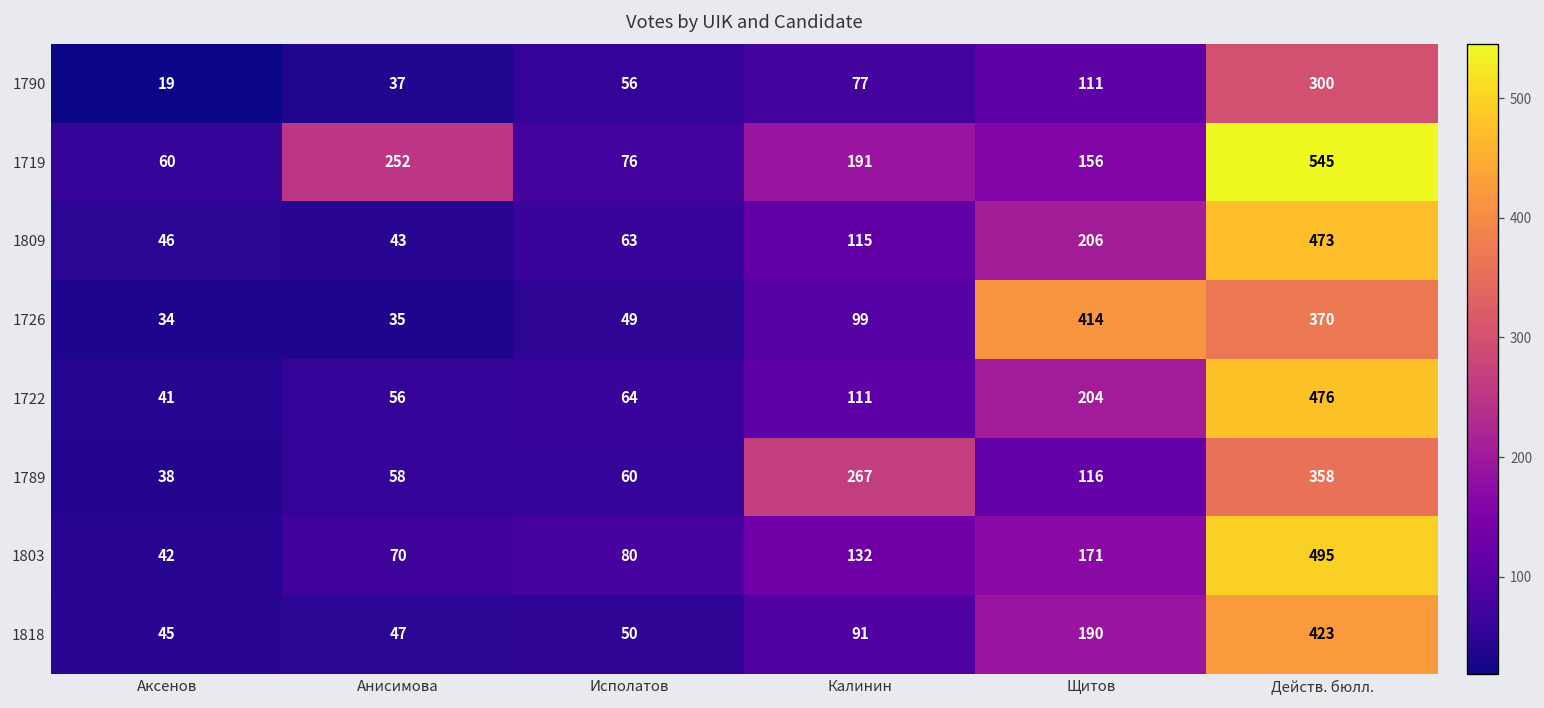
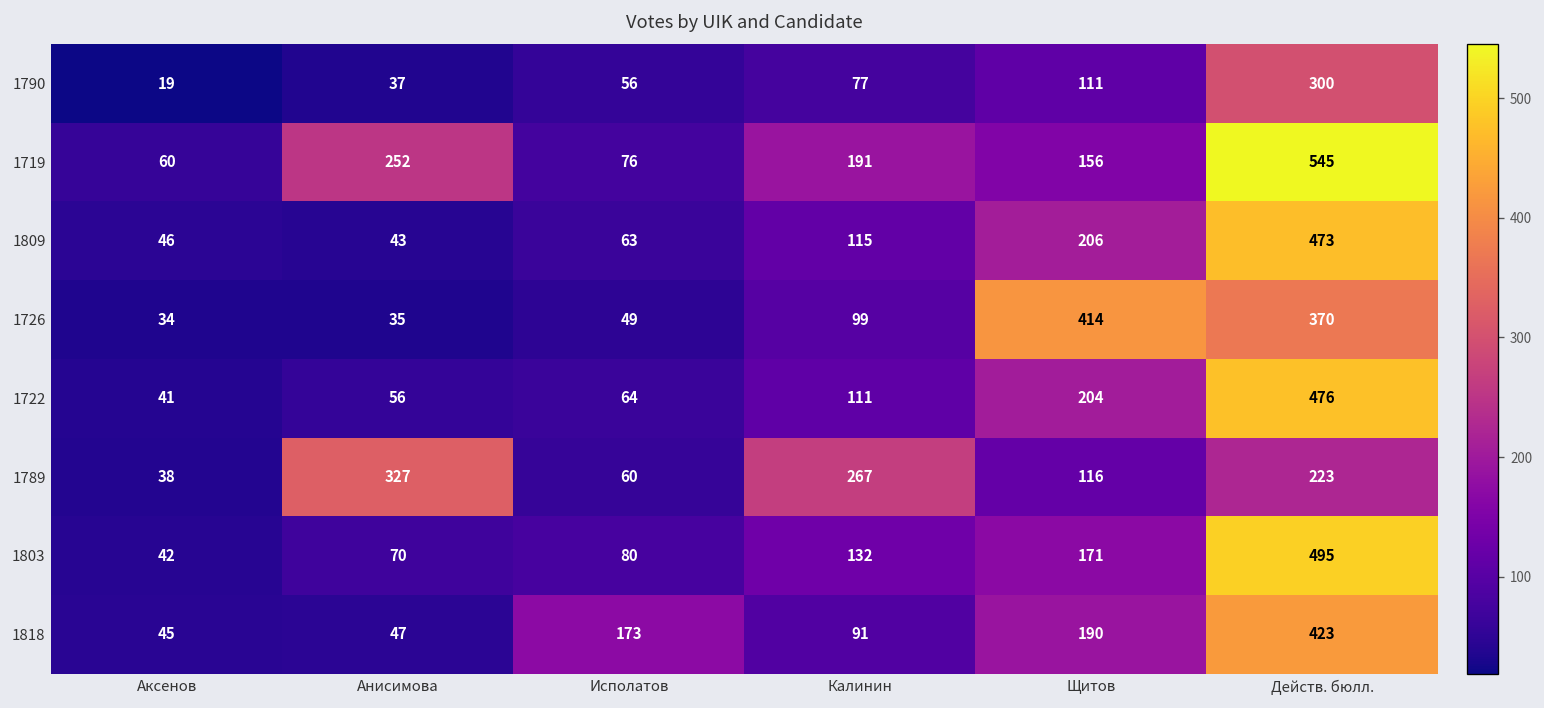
1789, Анисимова: 58 -> 327
1789, Действ. бюлл.: 358 -> 223
1818, Исполатов: 50 -> 173
